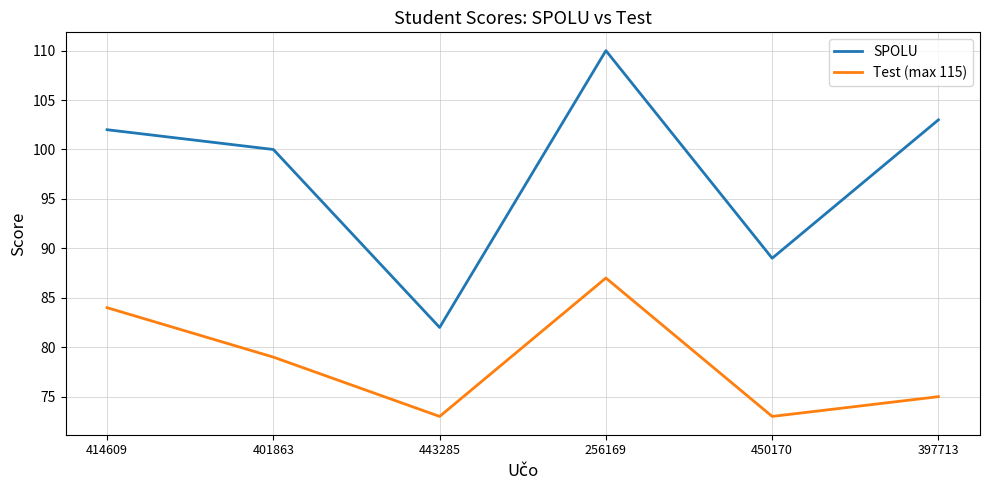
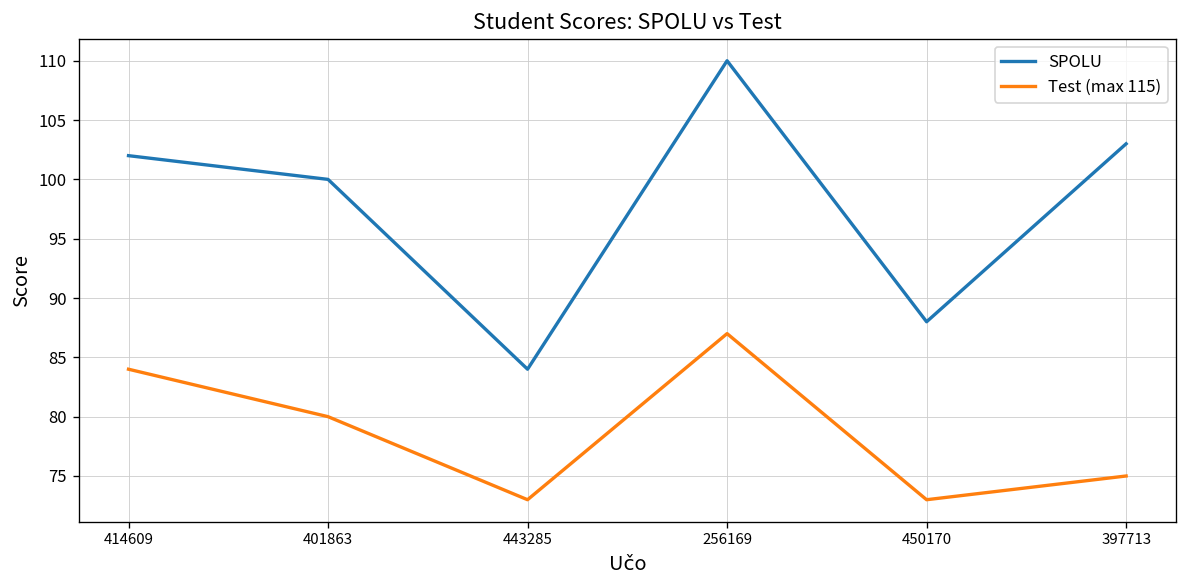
Test (max 115), 401863: 79 -> 80
SPOLU, 443285: 82 -> 84
SPOLU, 450170: 89 -> 88
